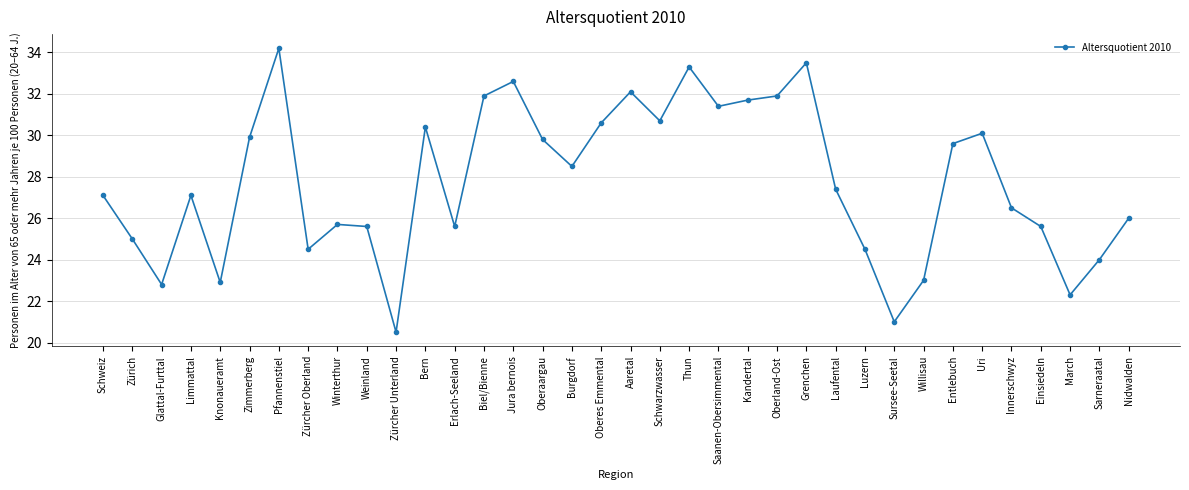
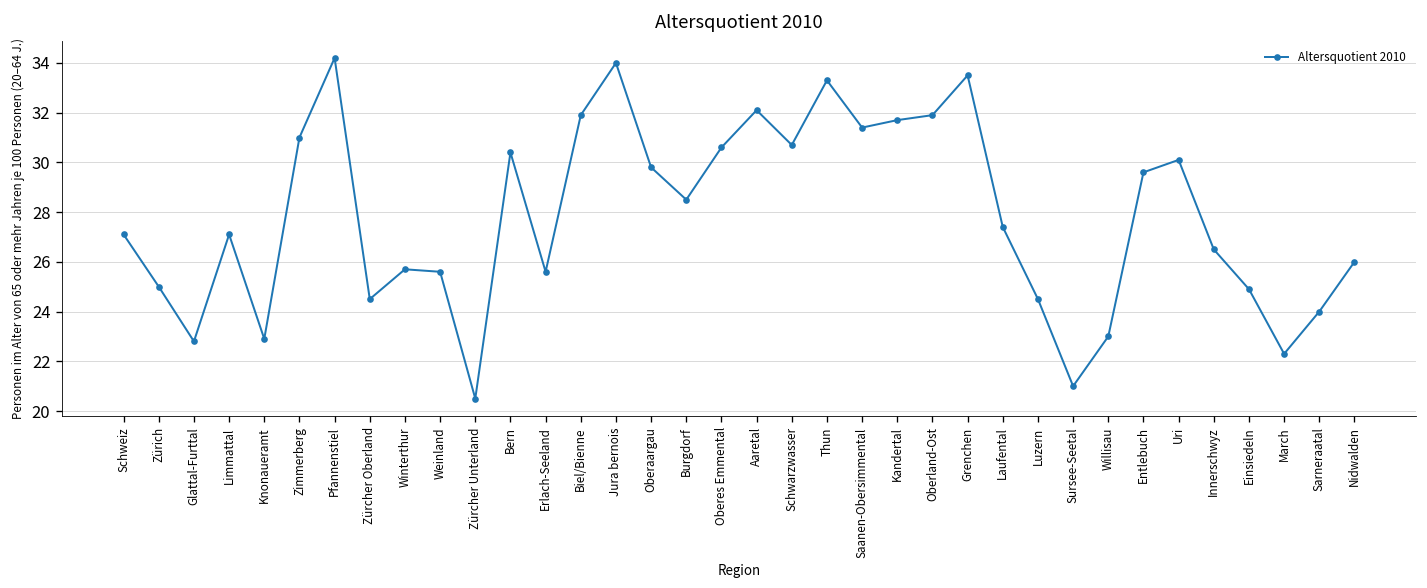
Zimmerberg: 29.9 -> 31.0
Jura bernois: 32.6 -> 34.0
Einsiedeln: 25.6 -> 24.9
